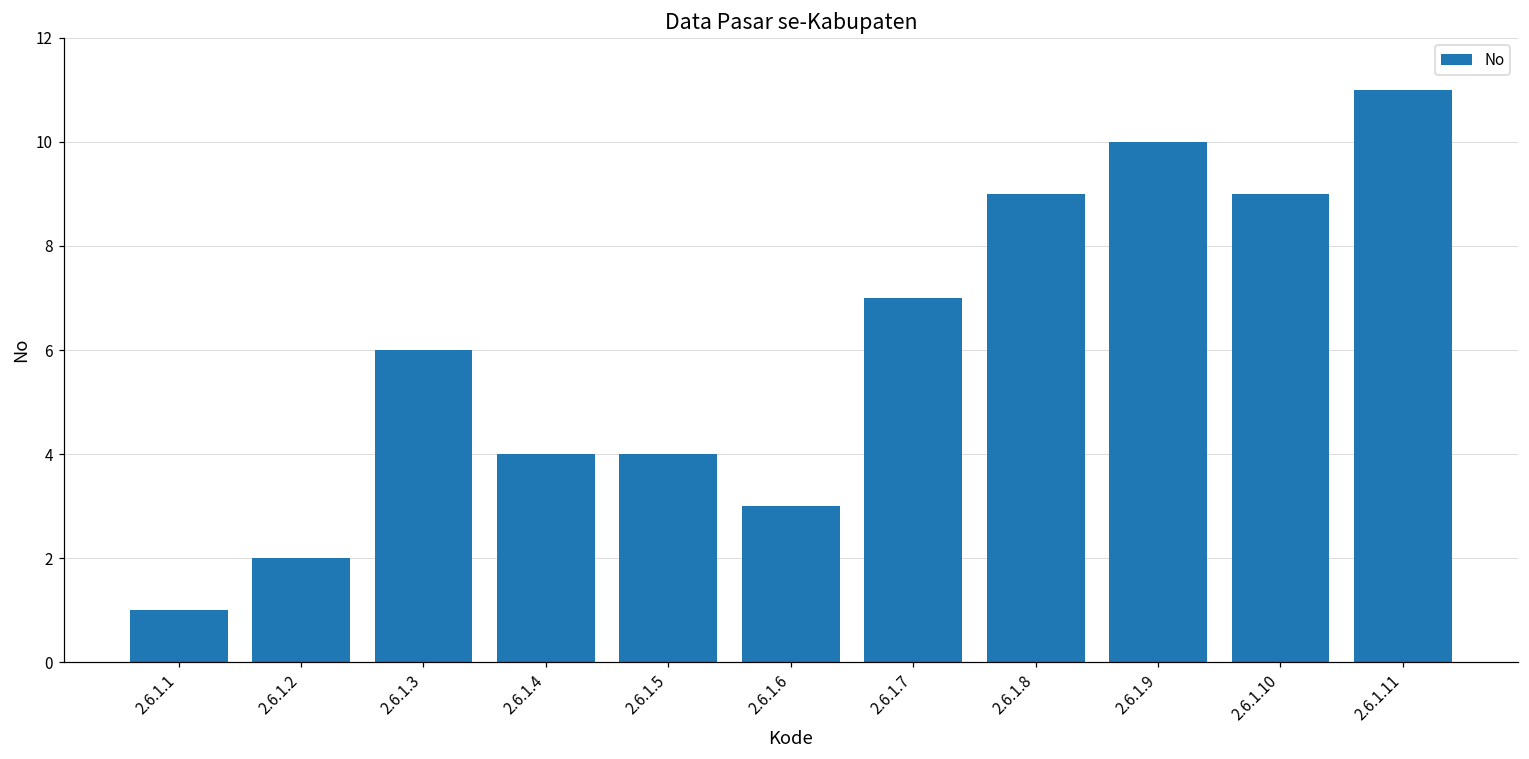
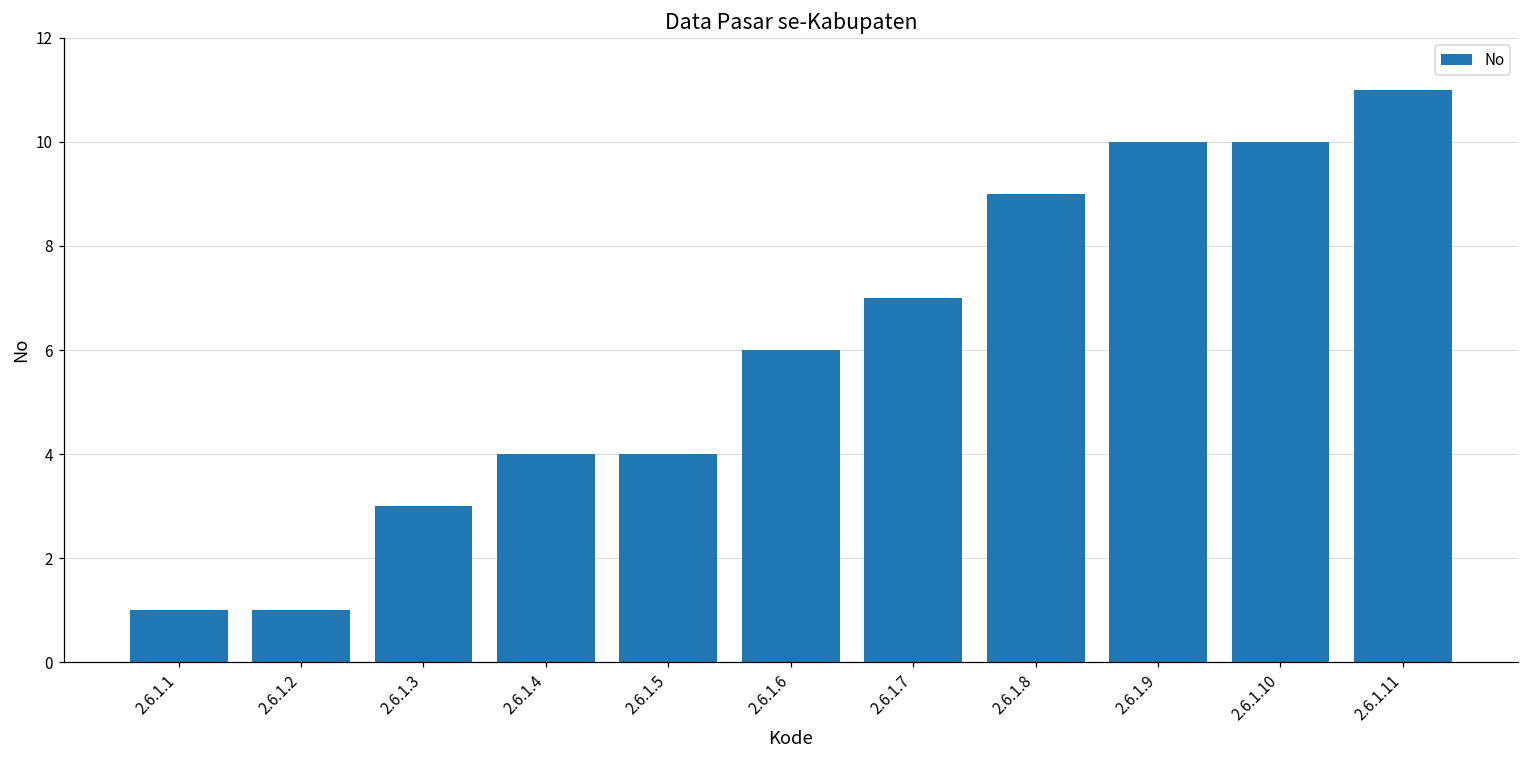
2.6.1.2: 2 -> 1
2.6.1.3: 6 -> 3
2.6.1.6: 3 -> 6
2.6.1.10: 9 -> 10
